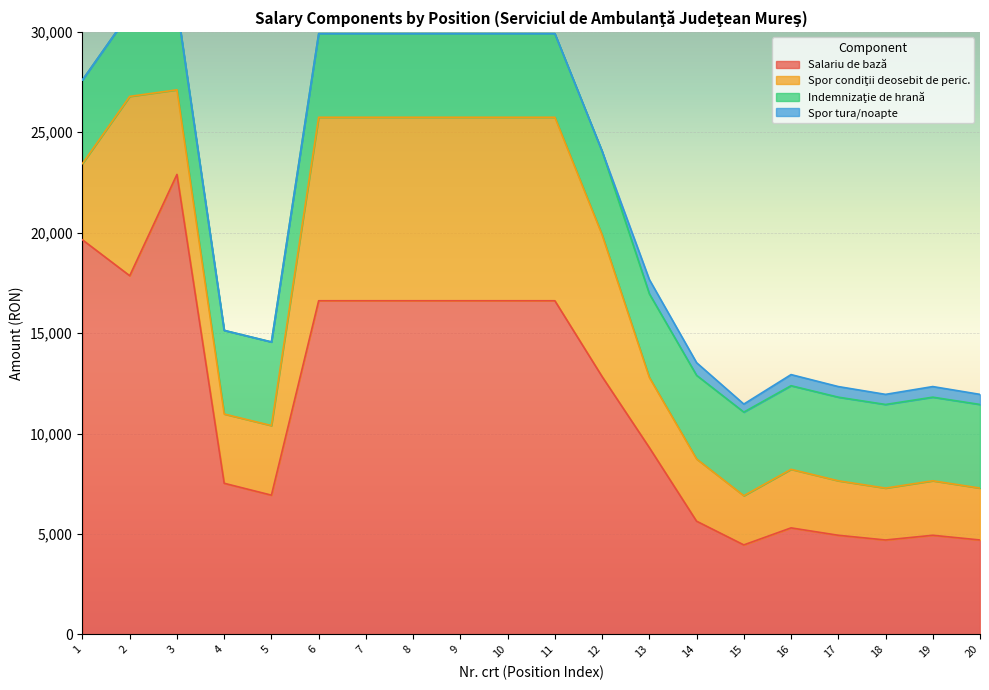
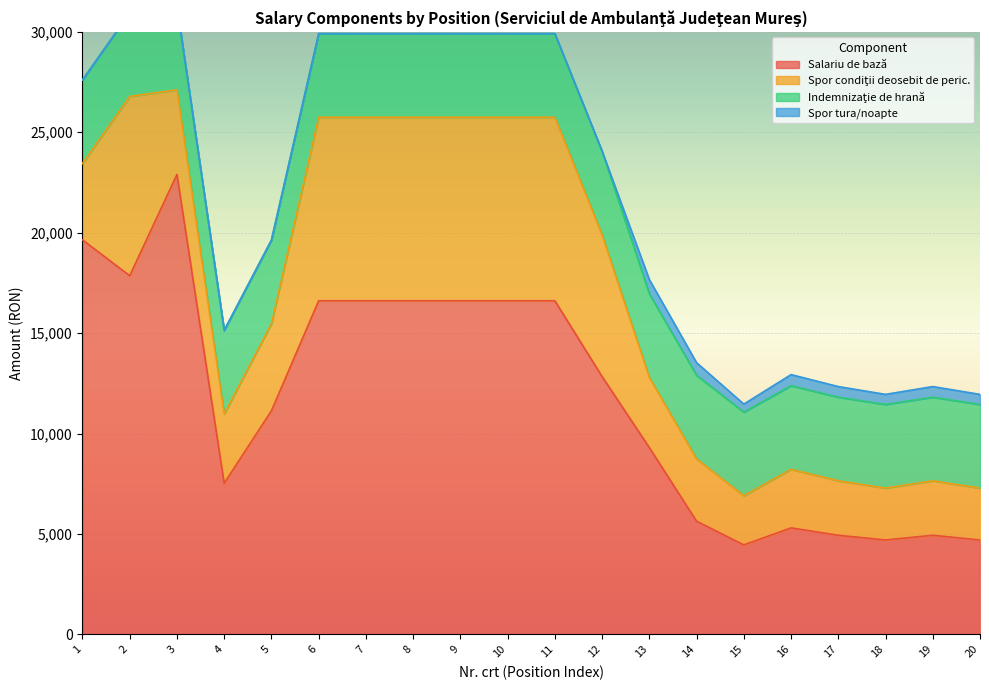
Salariu de bază, 5: 6,900 -> 11,100
Spor condiţii deosebit de peric., 5: 3,500 -> 4,300
